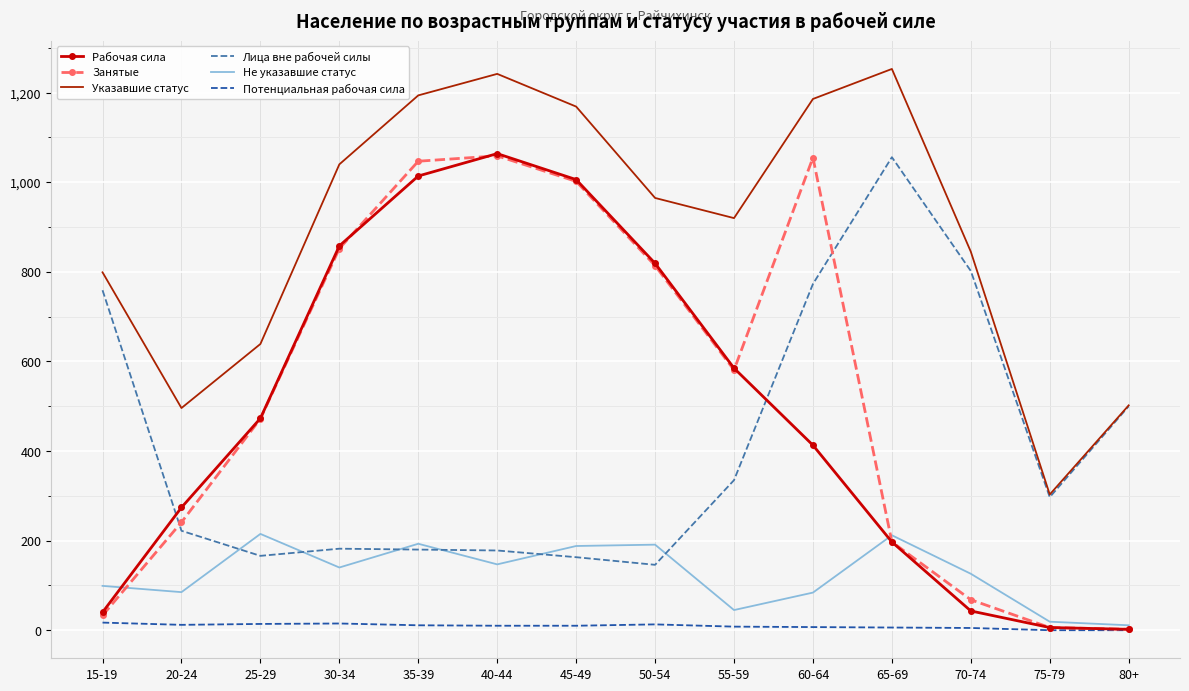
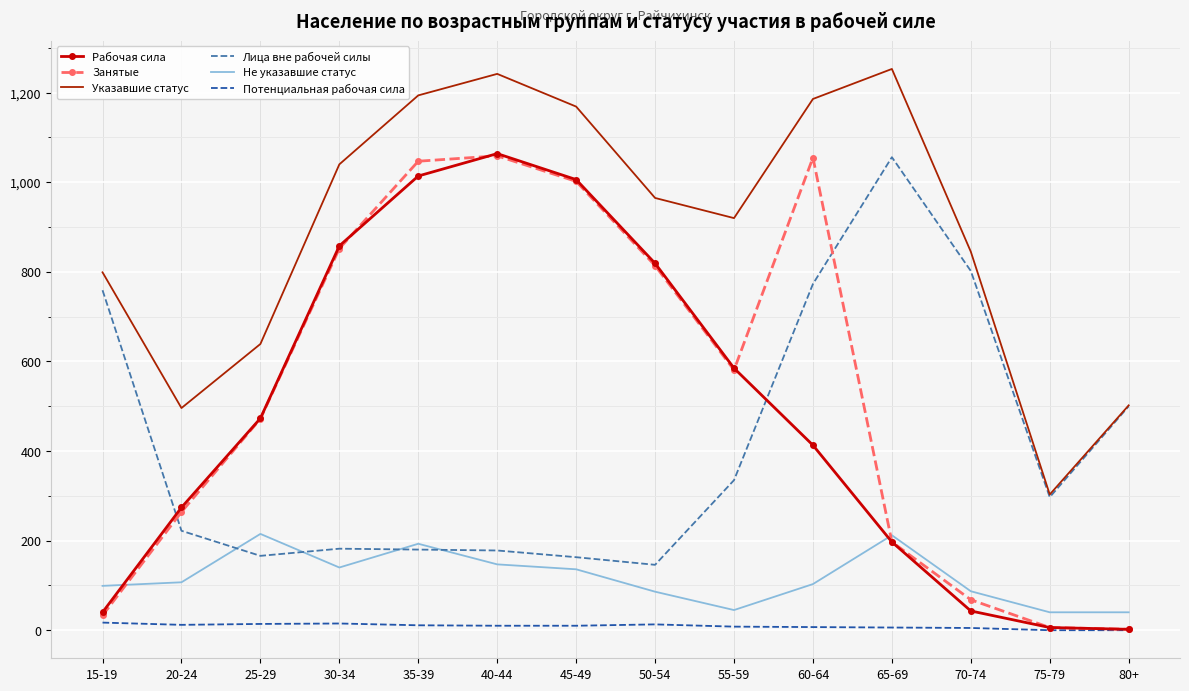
Занятые, 20-24: 240 -> 260
Не указавшие статус, 20-24: 90 -> 110
Не указавшие статус, 45-49: 190 -> 140
Не указавшие статус, 50-54: 190 -> 90
Не указавшие статус, 60-64: 80 -> 100
Не указавшие статус, 70-74: 130 -> 90
Не указавшие статус, 75-79: 20 -> 40
Не указавшие статус, 80+: 10 -> 40
